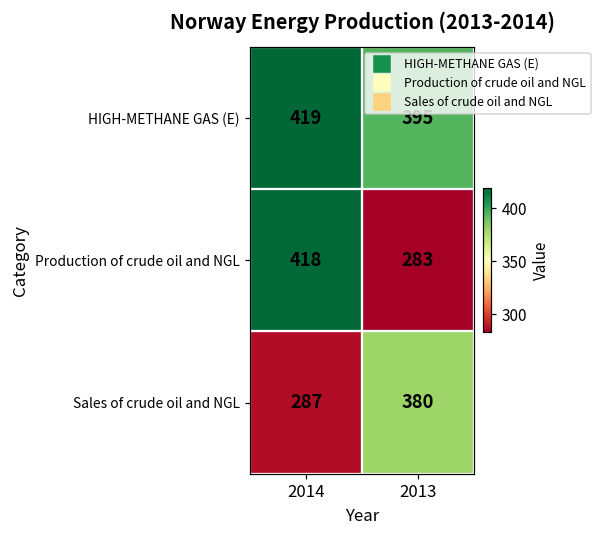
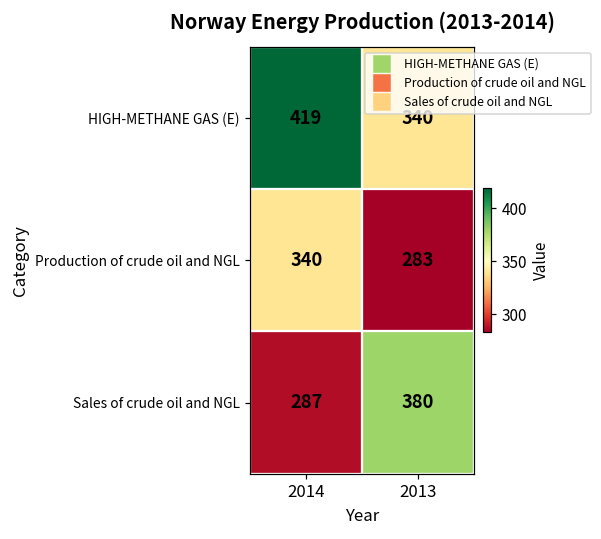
HIGH-METHANE GAS (E), 2013: 395 -> 340
Production of crude oil and NGL, 2014: 418 -> 340
